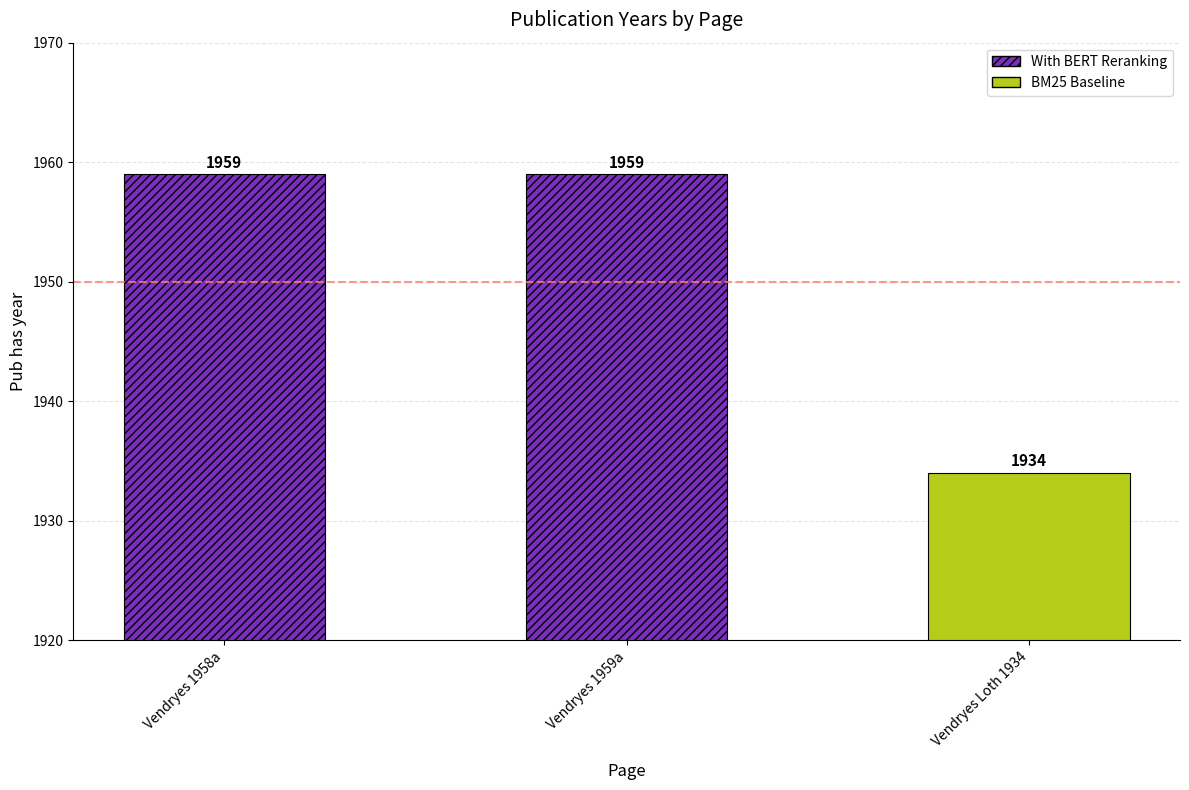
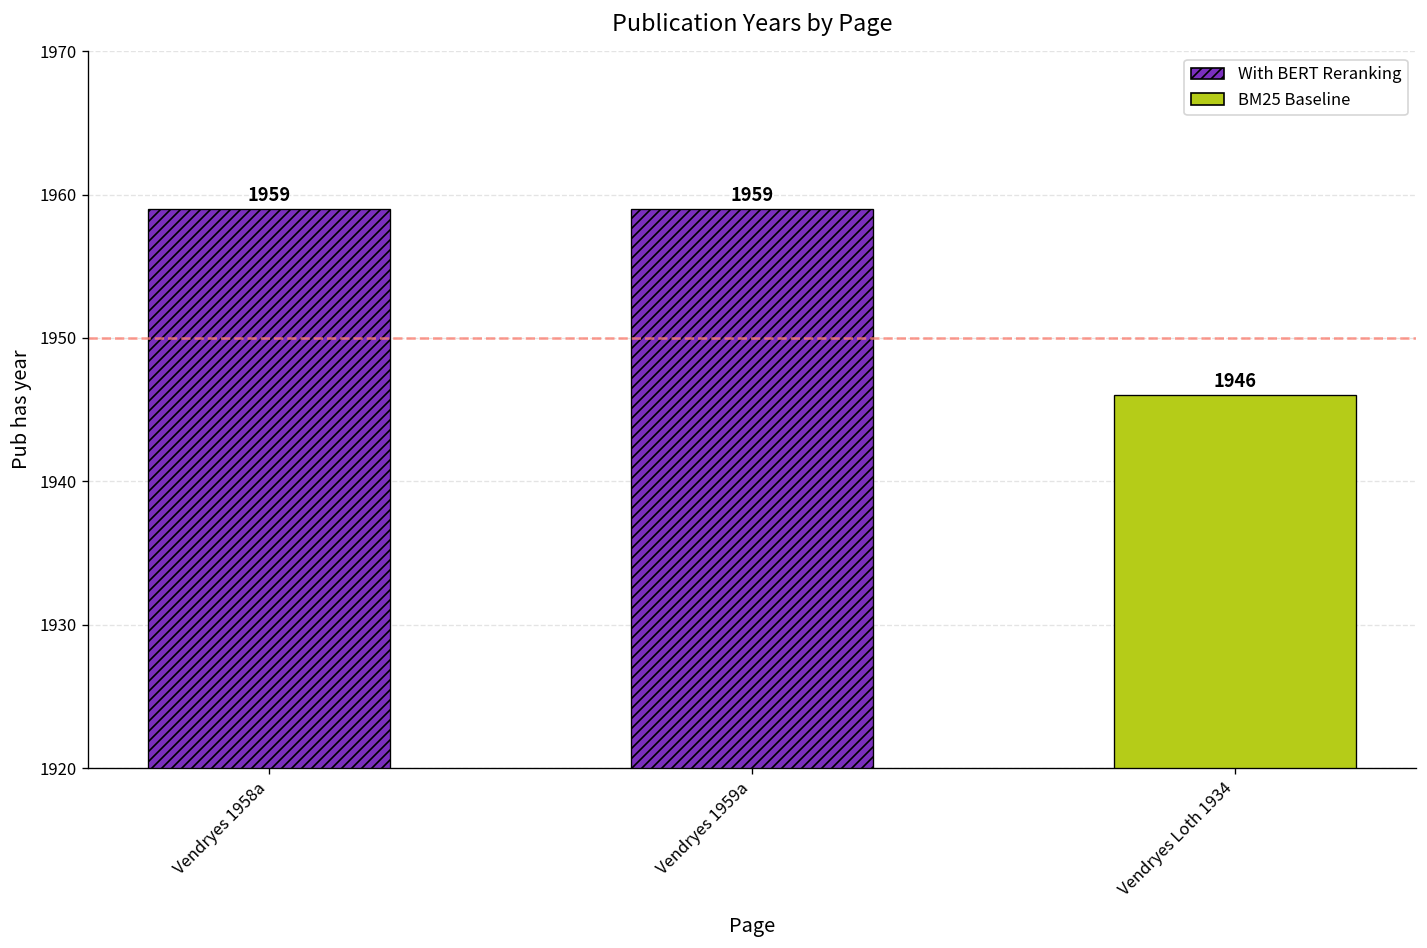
Vendryes Loth 1934: 1934 -> 1946
